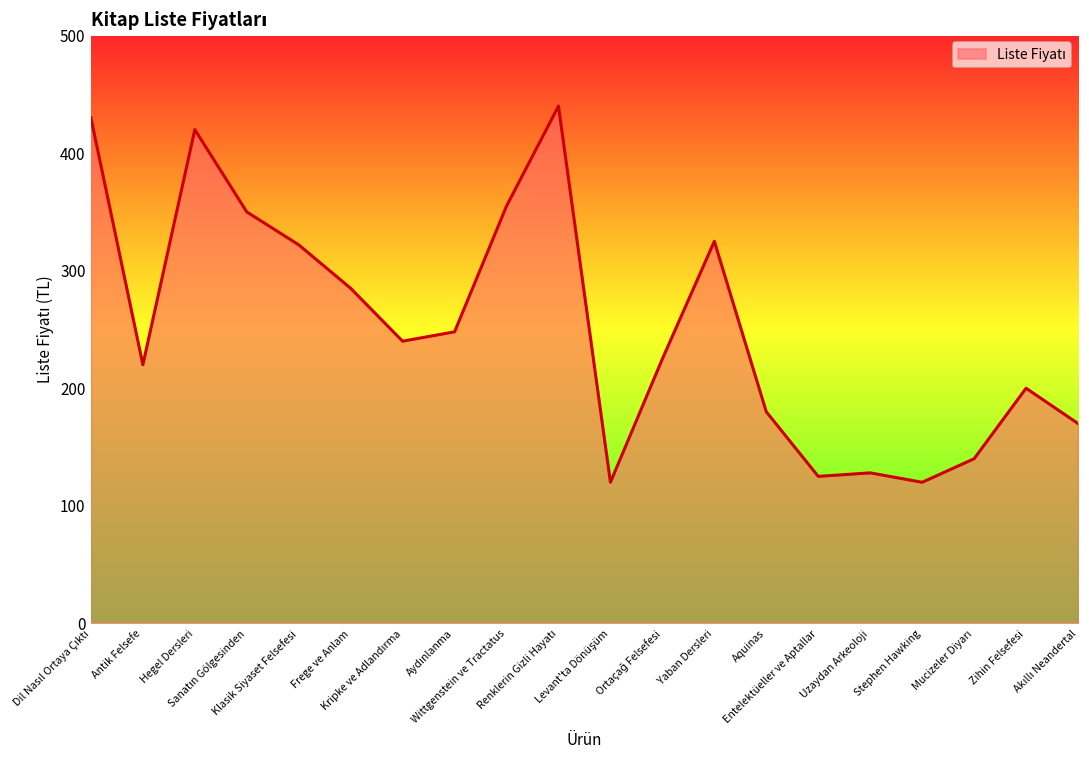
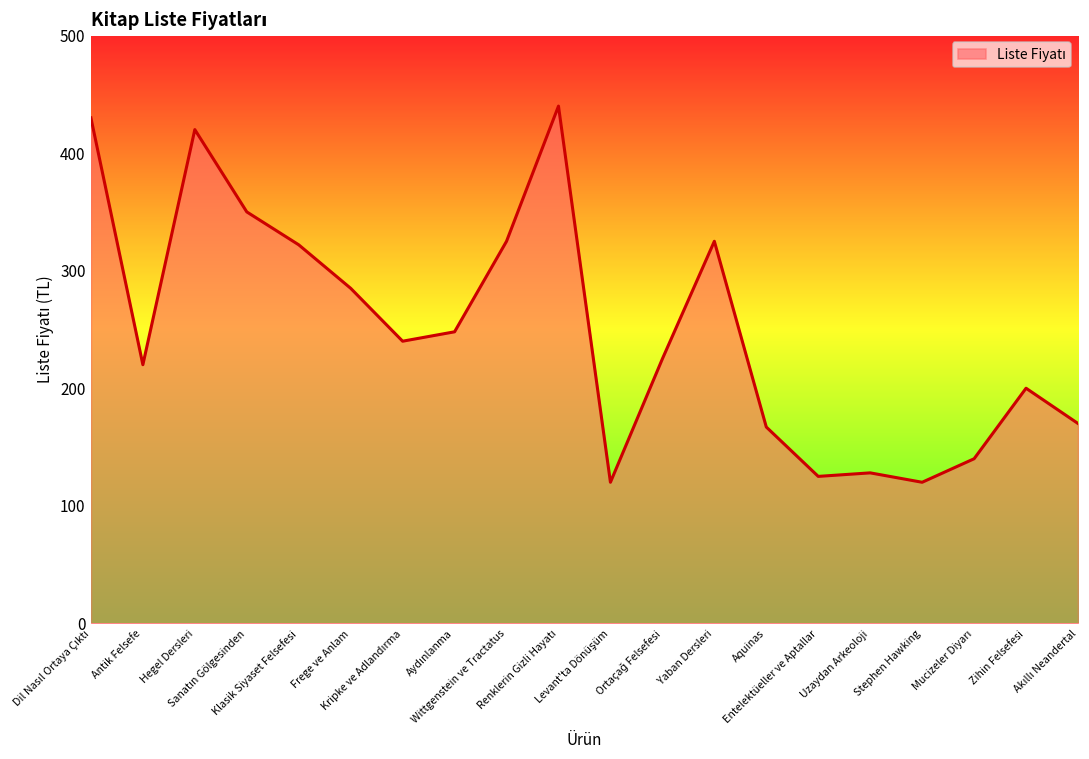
Wittgenstein ve Tractatus: 355 -> 325
Aquinas: 180 -> 167
